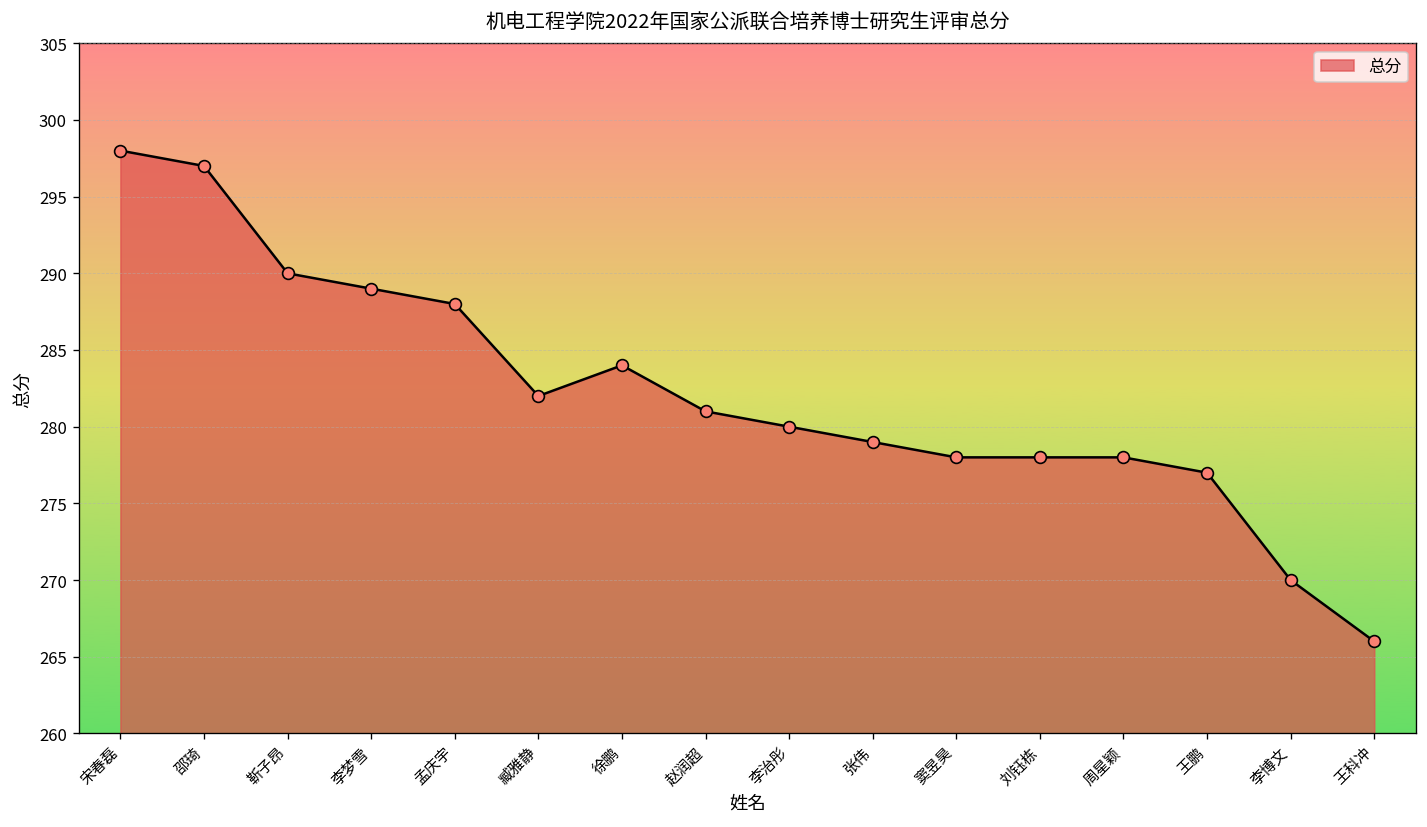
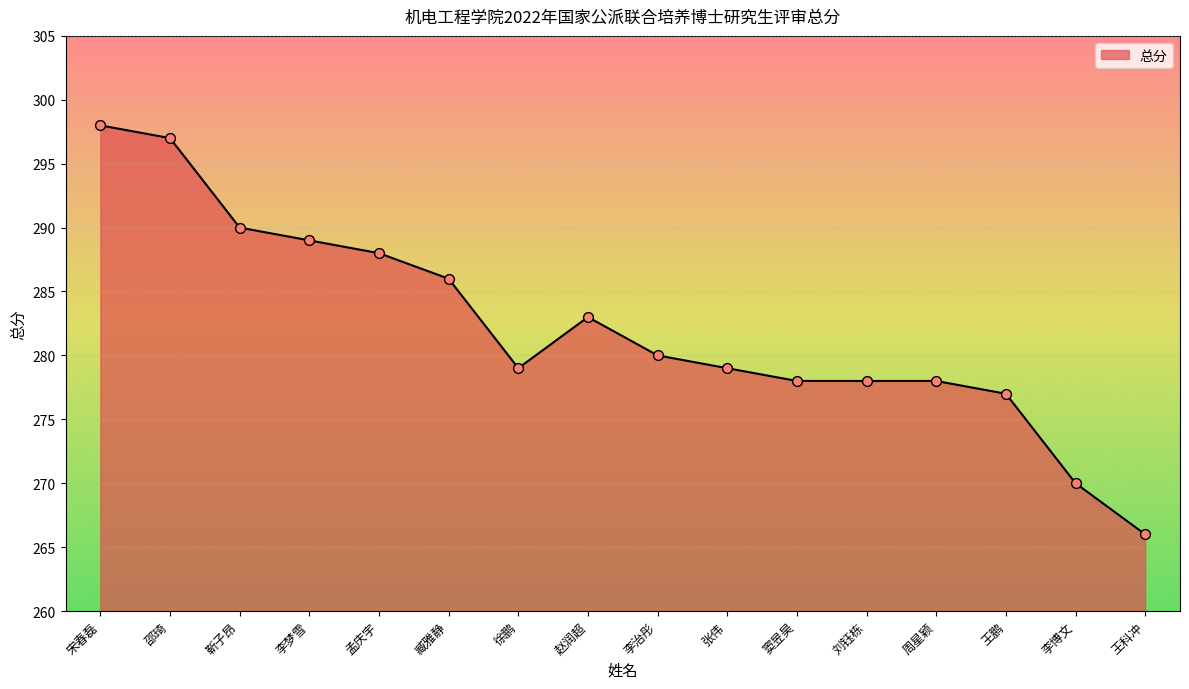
臧雅静: 282 -> 286
徐鹏: 284 -> 279
赵润超: 281 -> 283
